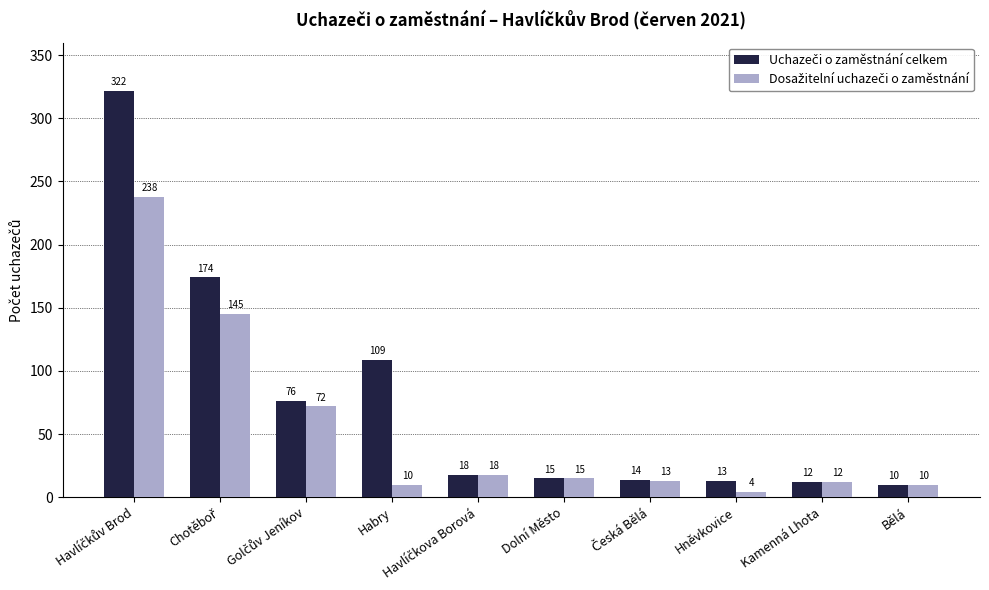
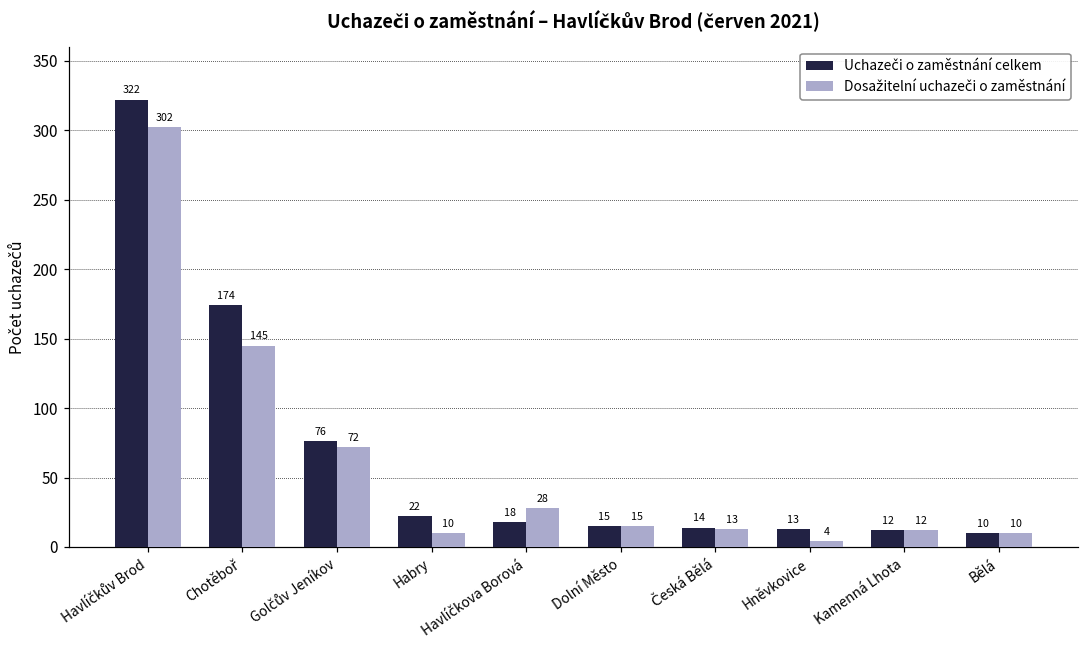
Dosažitelní uchazeči o zaměstnání, Havlíčkův Brod: 238 -> 302
Uchazeči o zaměstnání celkem, Habry: 109 -> 22
Dosažitelní uchazeči o zaměstnání, Havlíčkova Borová: 18 -> 28
